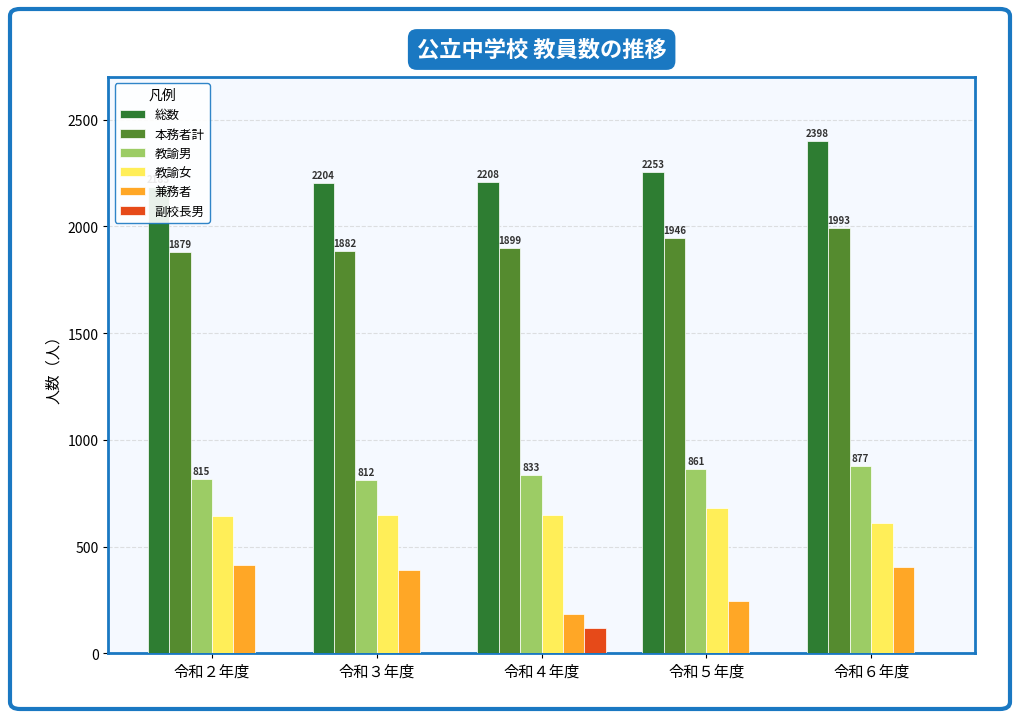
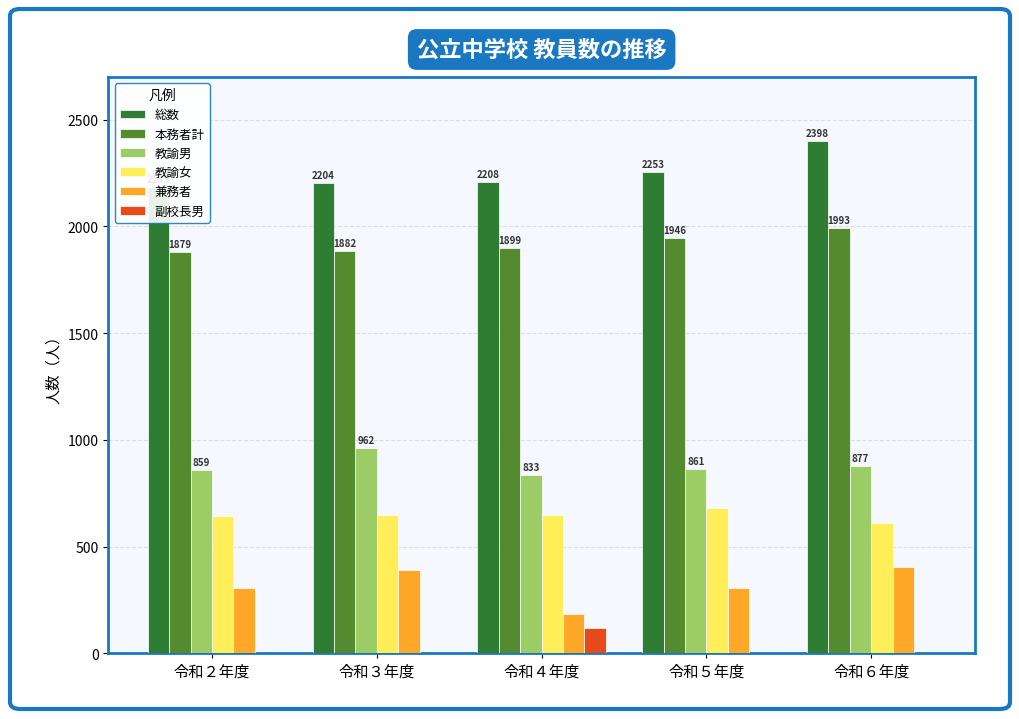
教諭男, 令和２年度: 815 -> 859
兼務者, 令和２年度: 420 -> 310
教諭男, 令和３年度: 812 -> 962
兼務者, 令和５年度: 250 -> 310
